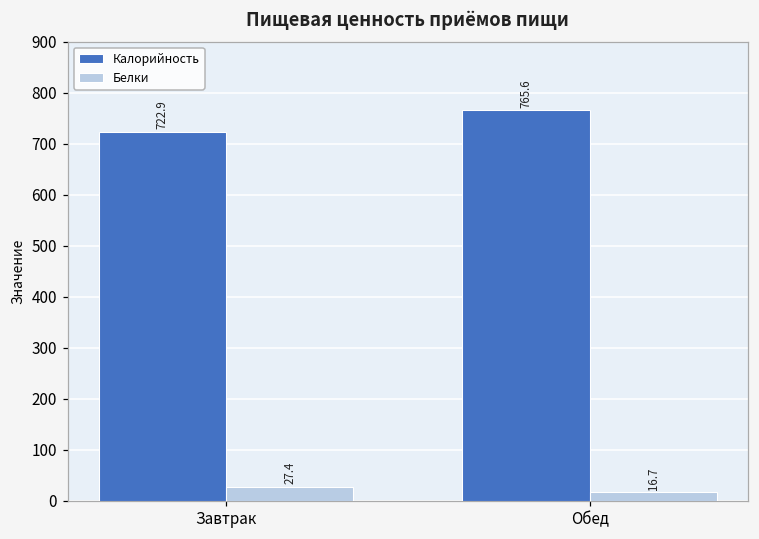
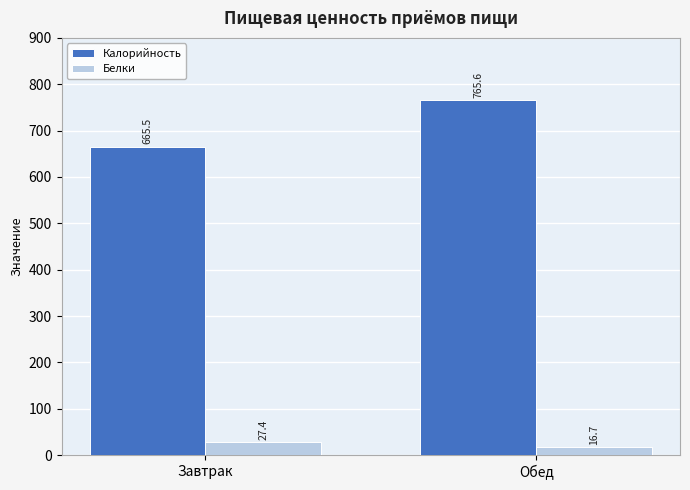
Калорийность, Завтрак: 722.9 -> 665.5
